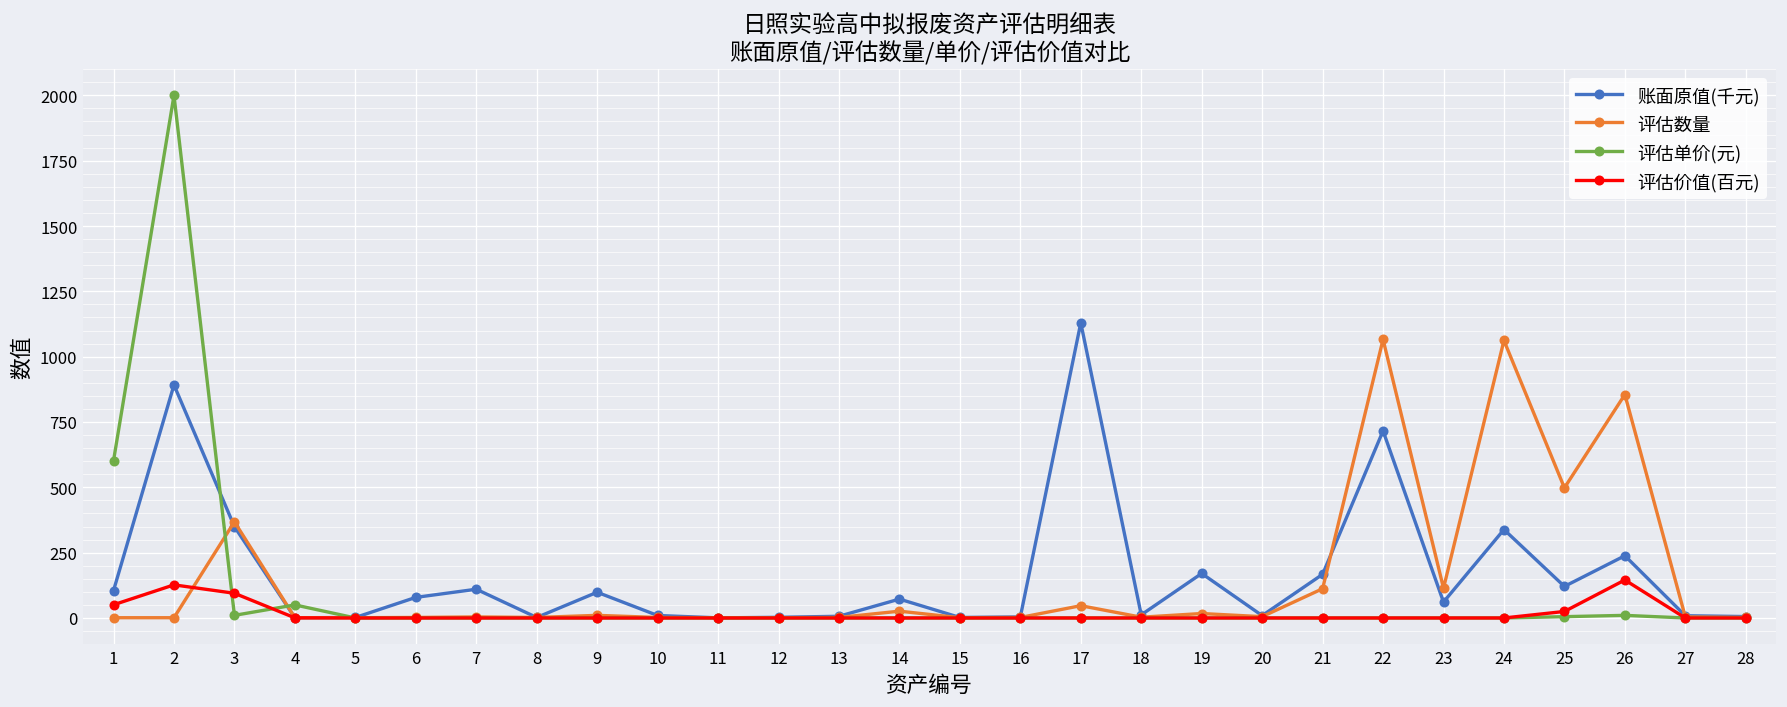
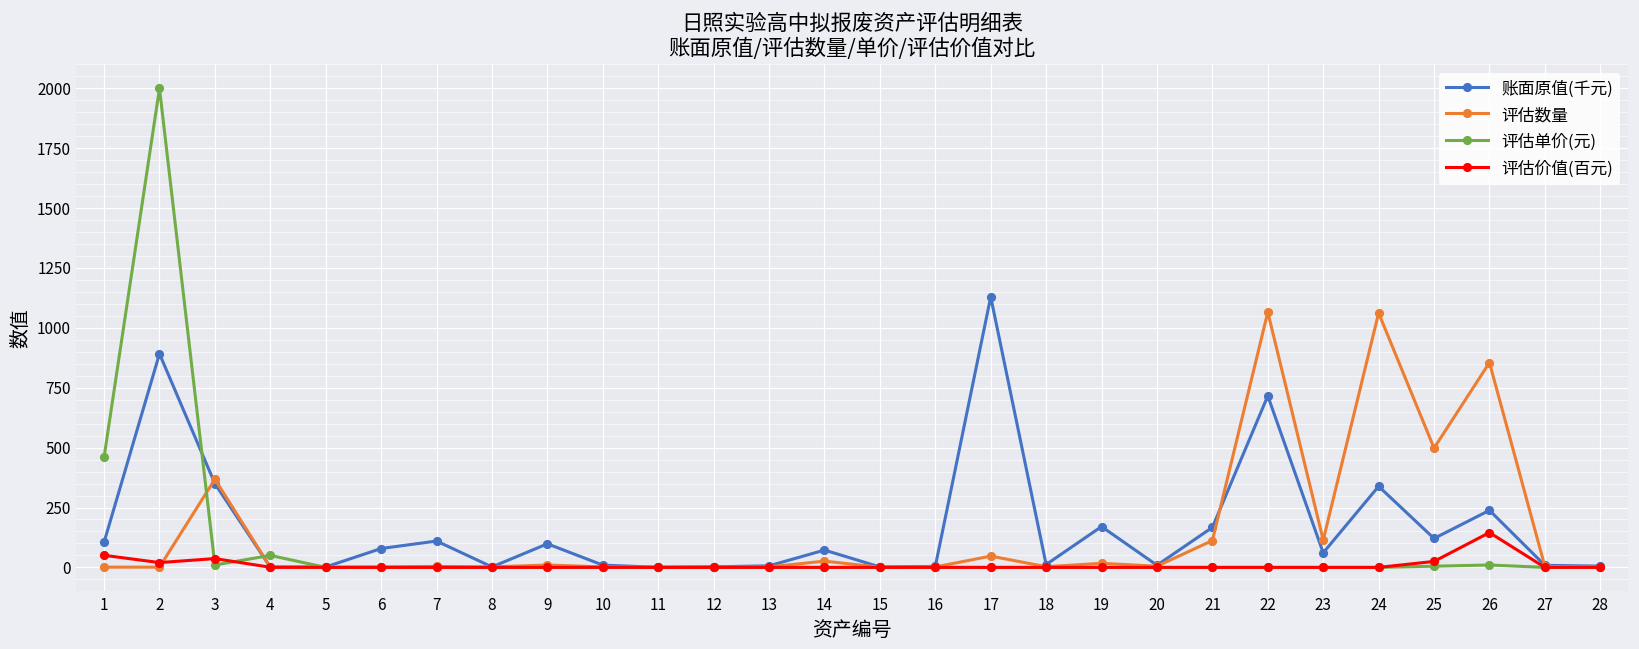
评估单价(元), 1: 600 -> 460
评估价值(百元), 2: 130 -> 20
评估价值(百元), 3: 90 -> 40
